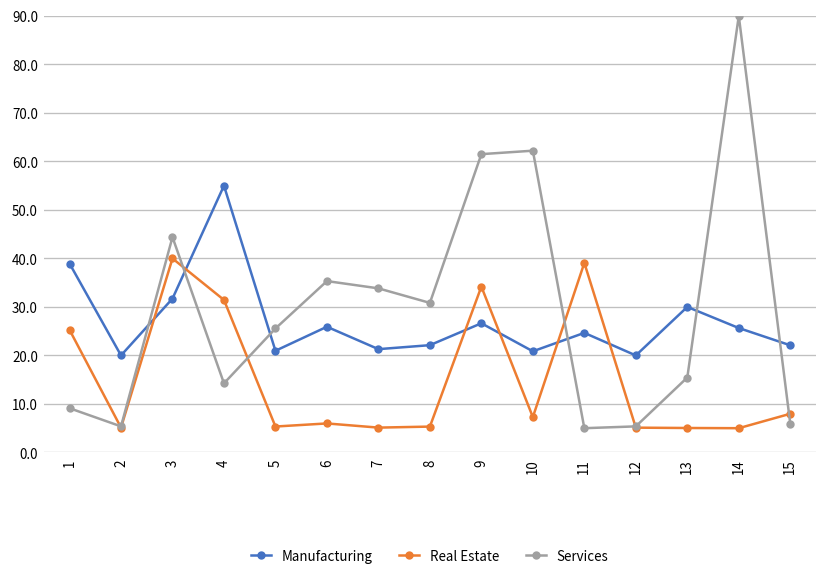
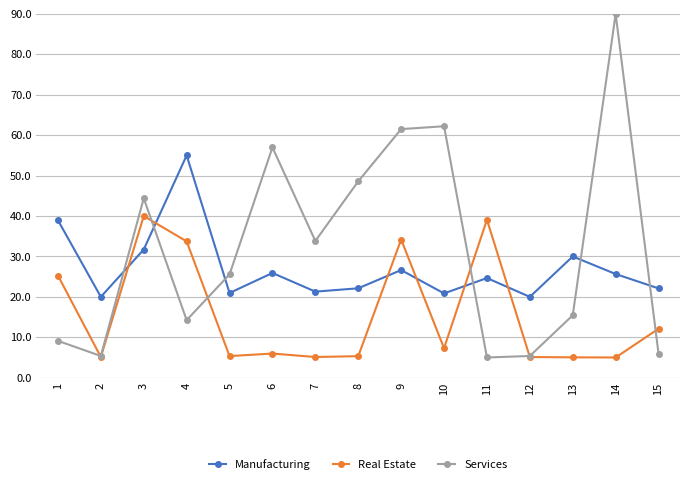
Real Estate, 4: 31 -> 34
Services, 6: 35 -> 57
Services, 8: 31 -> 49
Real Estate, 15: 8 -> 12
